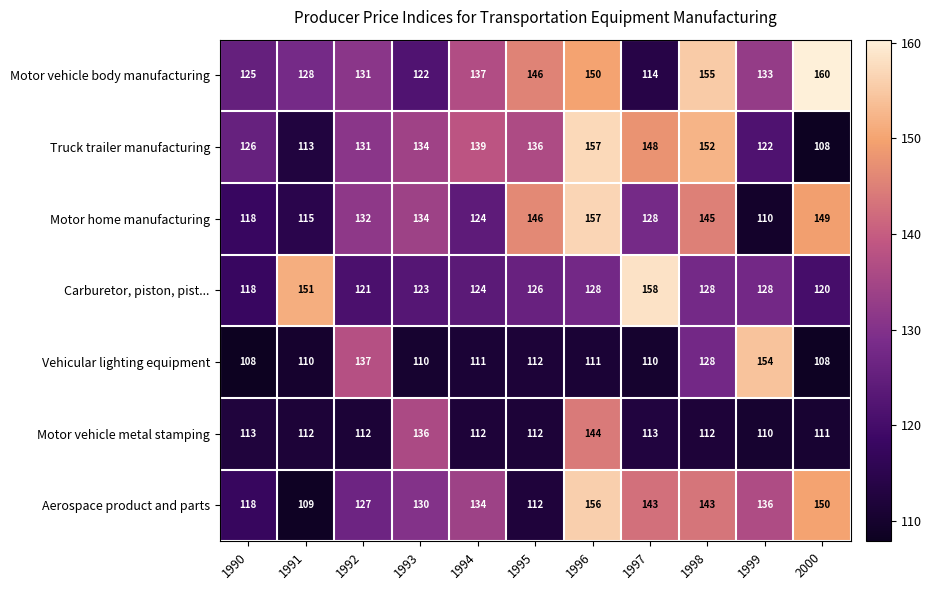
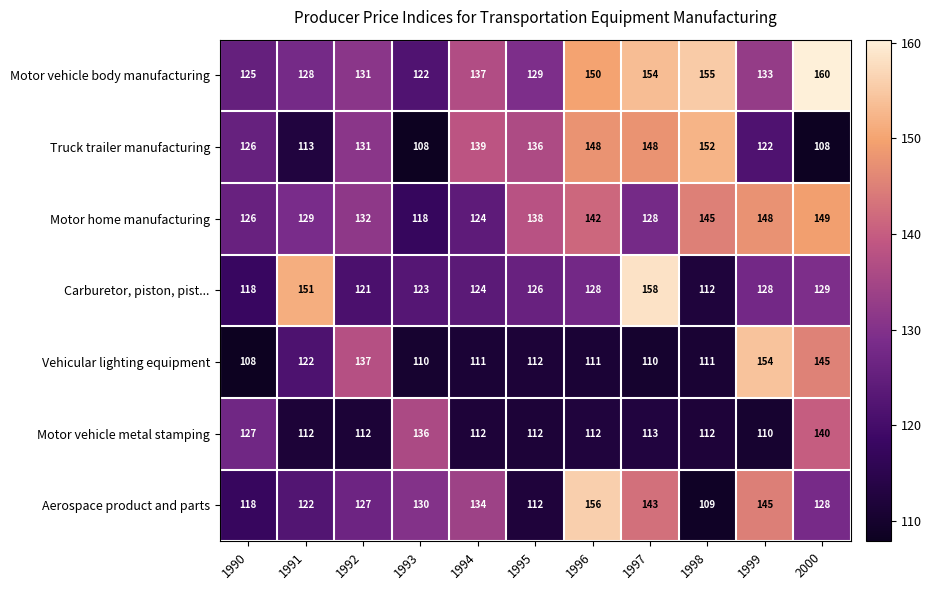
Motor vehicle body manufacturing, 1995: 146 -> 129
Motor vehicle body manufacturing, 1997: 114 -> 154
Truck trailer manufacturing, 1993: 134 -> 108
Truck trailer manufacturing, 1996: 157 -> 148
Motor home manufacturing, 1990: 118 -> 126
Motor home manufacturing, 1991: 115 -> 129
Motor home manufacturing, 1993: 134 -> 118
Motor home manufacturing, 1995: 146 -> 138
Motor home manufacturing, 1996: 157 -> 142
Motor home manufacturing, 1999: 110 -> 148
Carburetor, piston, pist..., 1998: 128 -> 112
Carburetor, piston, pist..., 2000: 120 -> 129
Vehicular lighting equipment, 1991: 110 -> 122
Vehicular lighting equipment, 1998: 128 -> 111
Vehicular lighting equipment, 2000: 108 -> 145
Motor vehicle metal stamping, 1990: 113 -> 127
Motor vehicle metal stamping, 1996: 144 -> 112
Motor vehicle metal stamping, 2000: 111 -> 140
Aerospace product and parts, 1991: 109 -> 122
Aerospace product and parts, 1998: 143 -> 109
Aerospace product and parts, 1999: 136 -> 145
Aerospace product and parts, 2000: 150 -> 128
